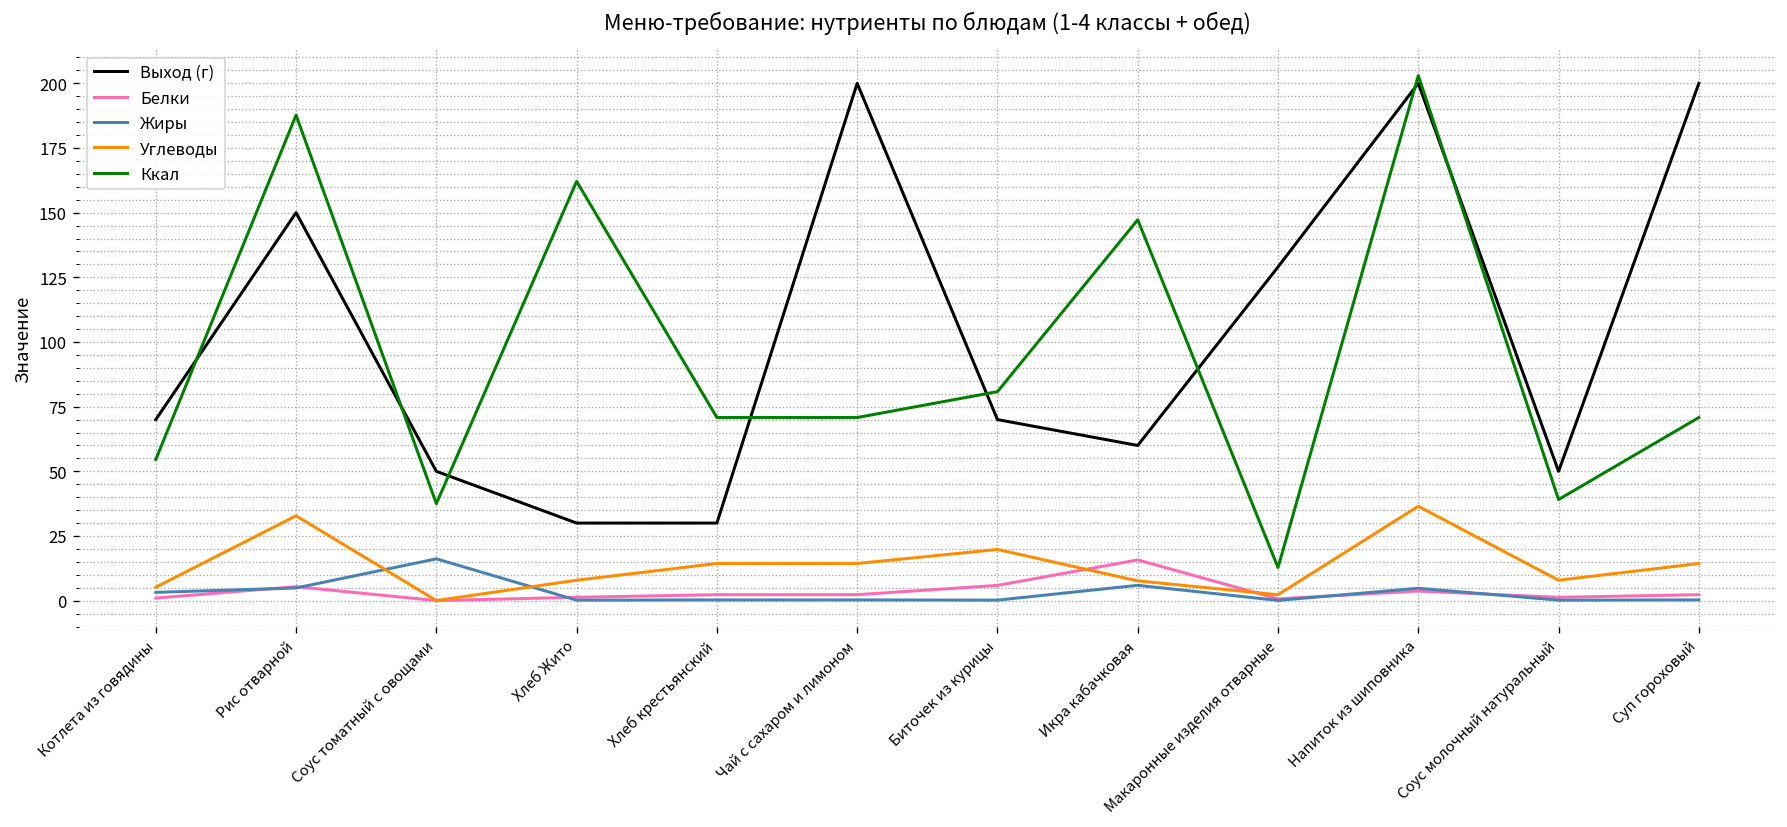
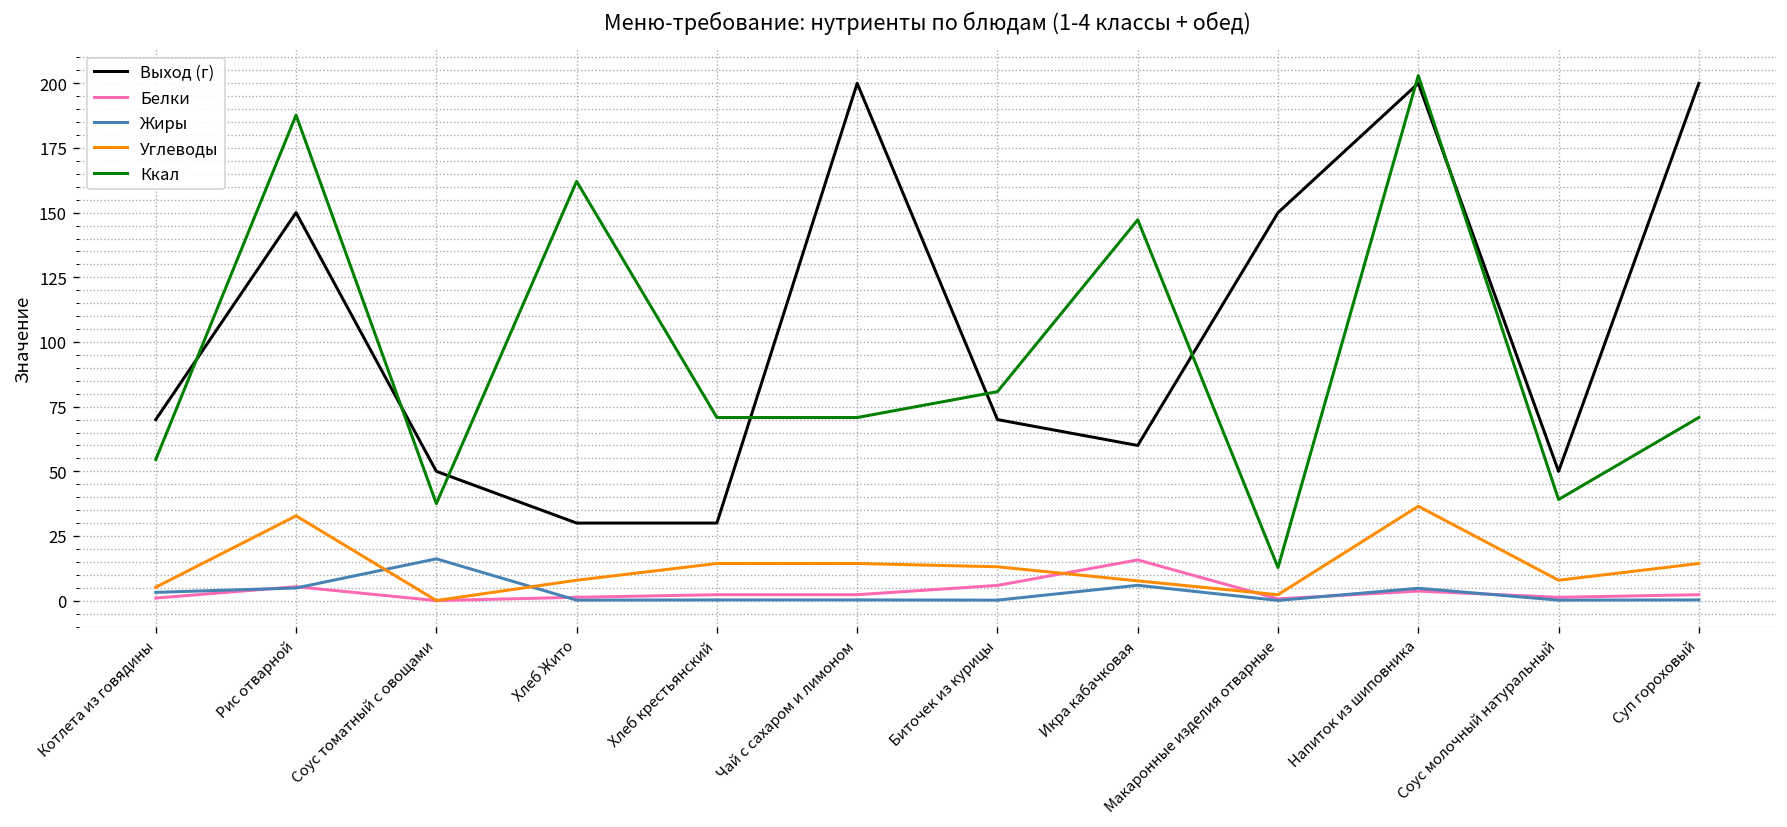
Углеводы, Биточек из курицы: 20 -> 13
Выход (г), Макаронные изделия отварные: 129 -> 150
